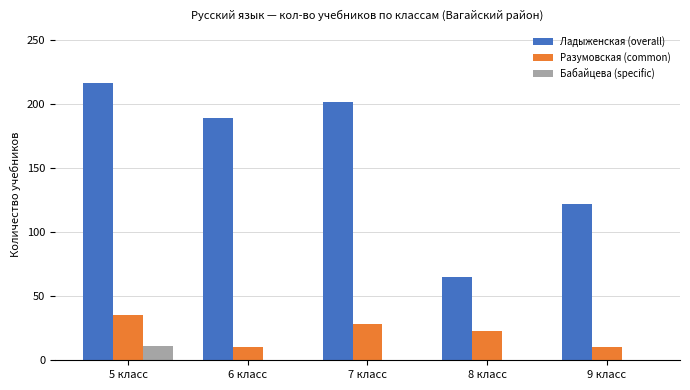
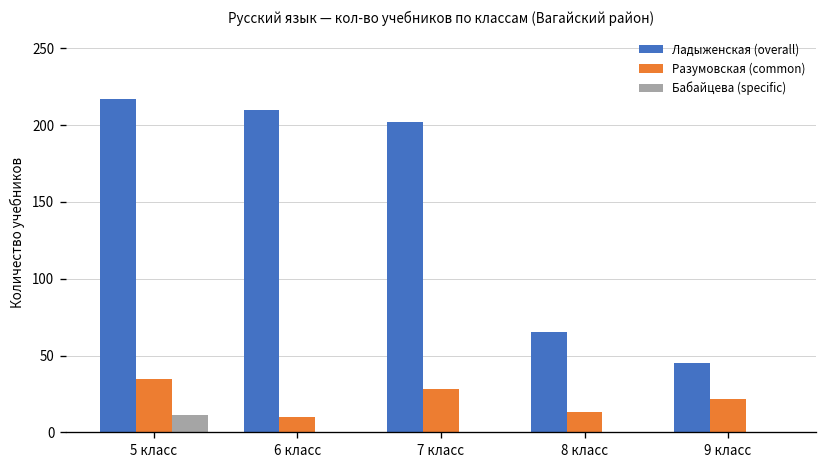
Ладыженская (overall), 6 класс: 189 -> 210
Разумовская (common), 8 класс: 23 -> 13
Ладыженская (overall), 9 класс: 122 -> 45
Разумовская (common), 9 класс: 10 -> 22
